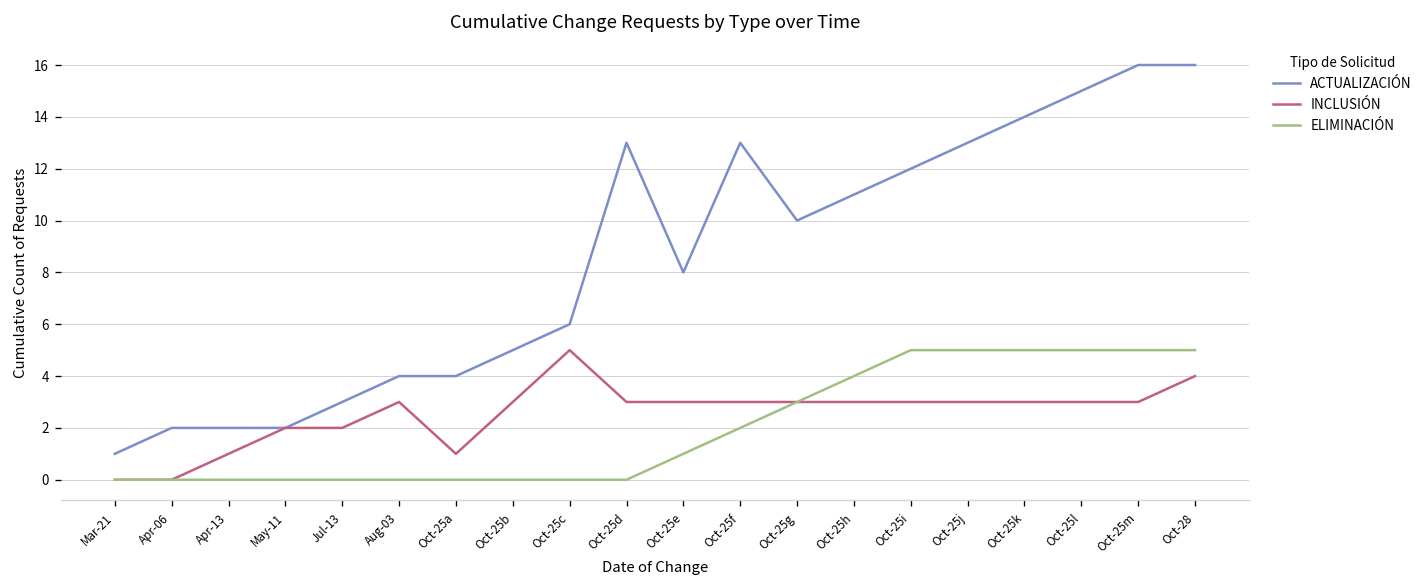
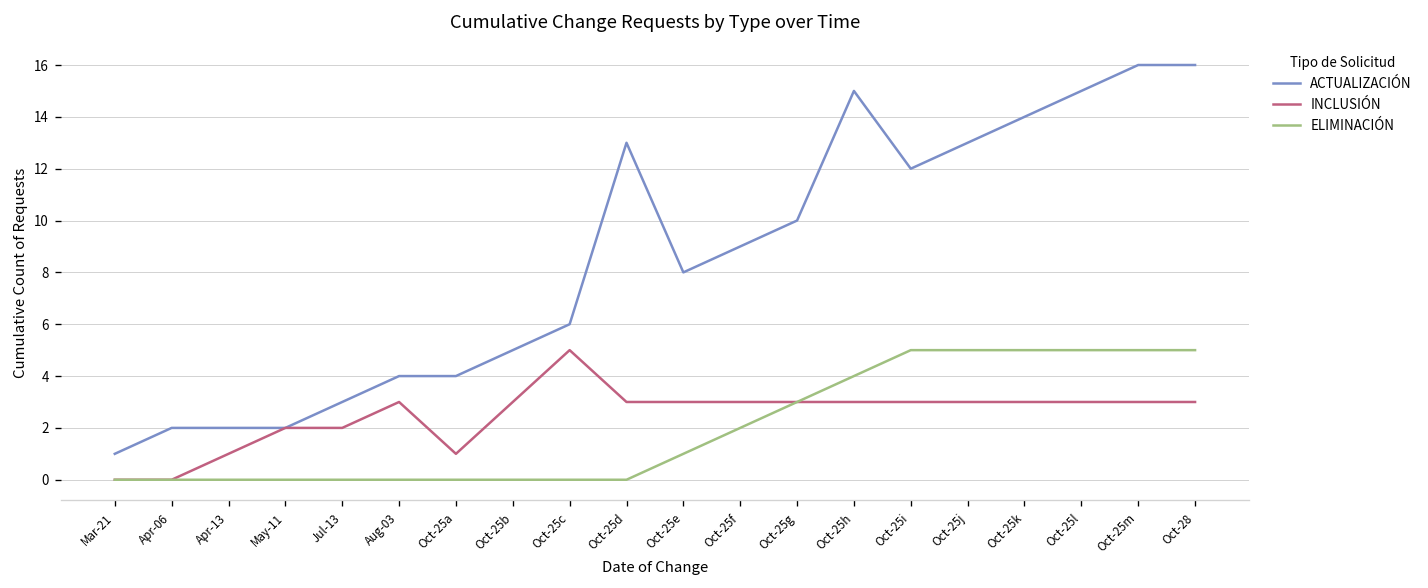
ACTUALIZACIÓN, Oct-25f: 13 -> 9
ACTUALIZACIÓN, Oct-25h: 11 -> 15
INCLUSIÓN, Oct-28: 4 -> 3
